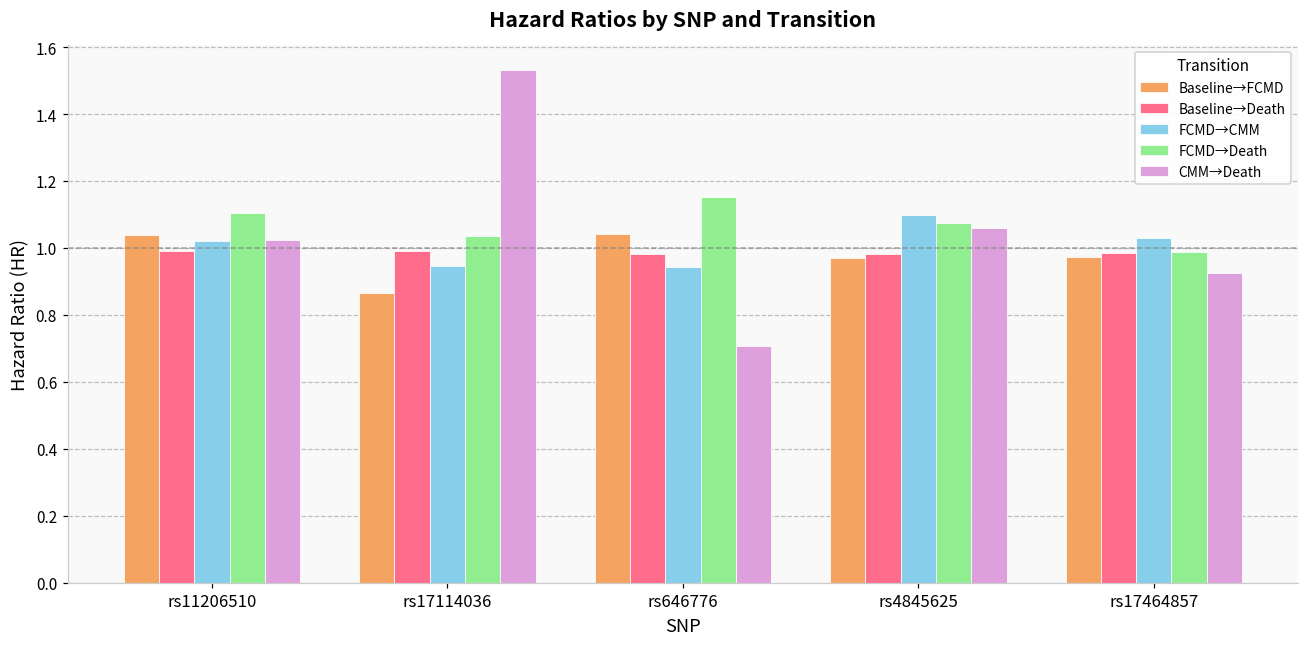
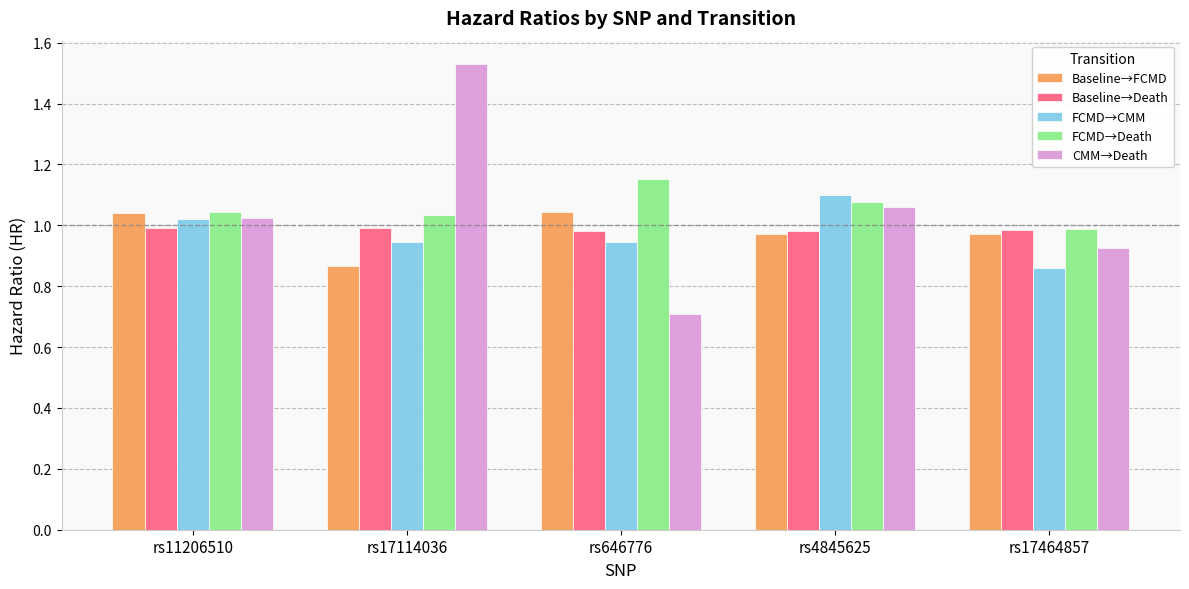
FCMD→Death, rs11206510: 1.11 -> 1.04
FCMD→CMM, rs17464857: 1.03 -> 0.86
